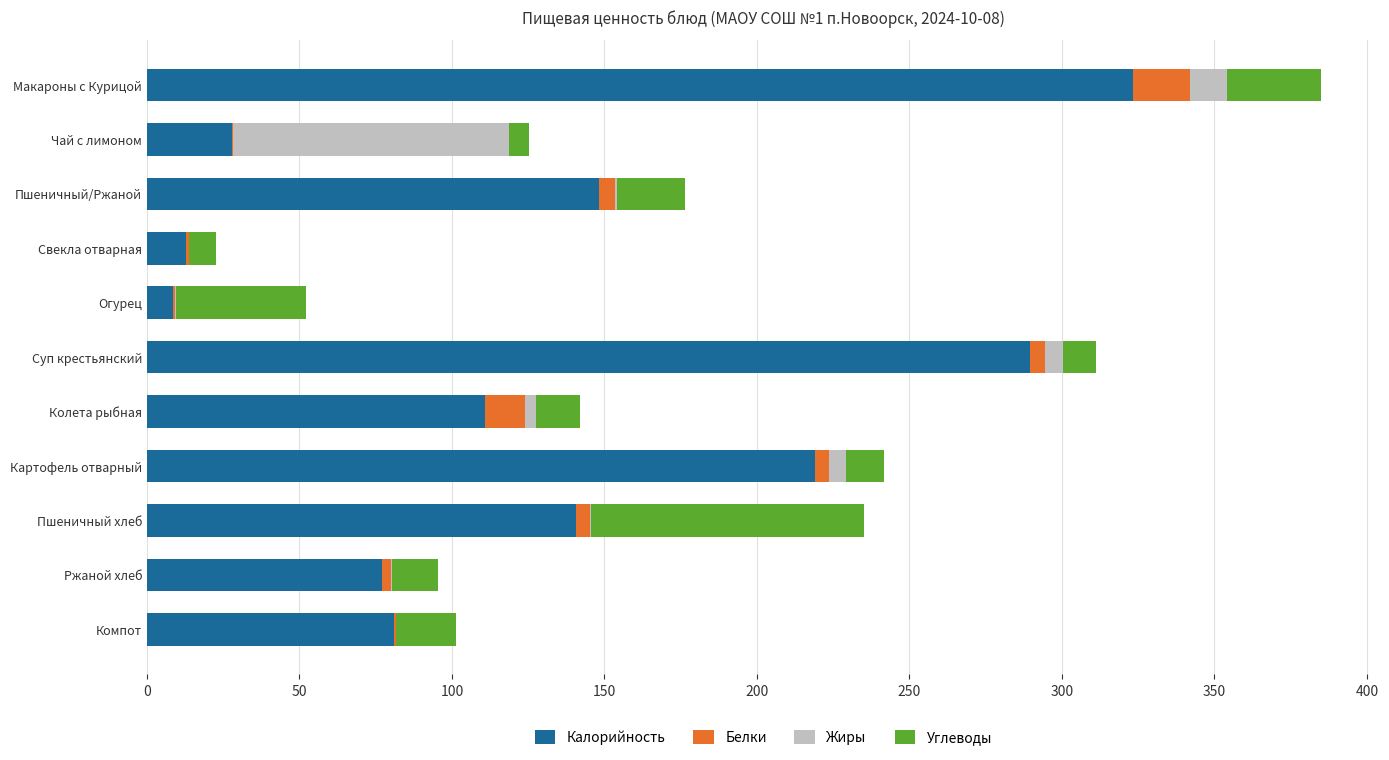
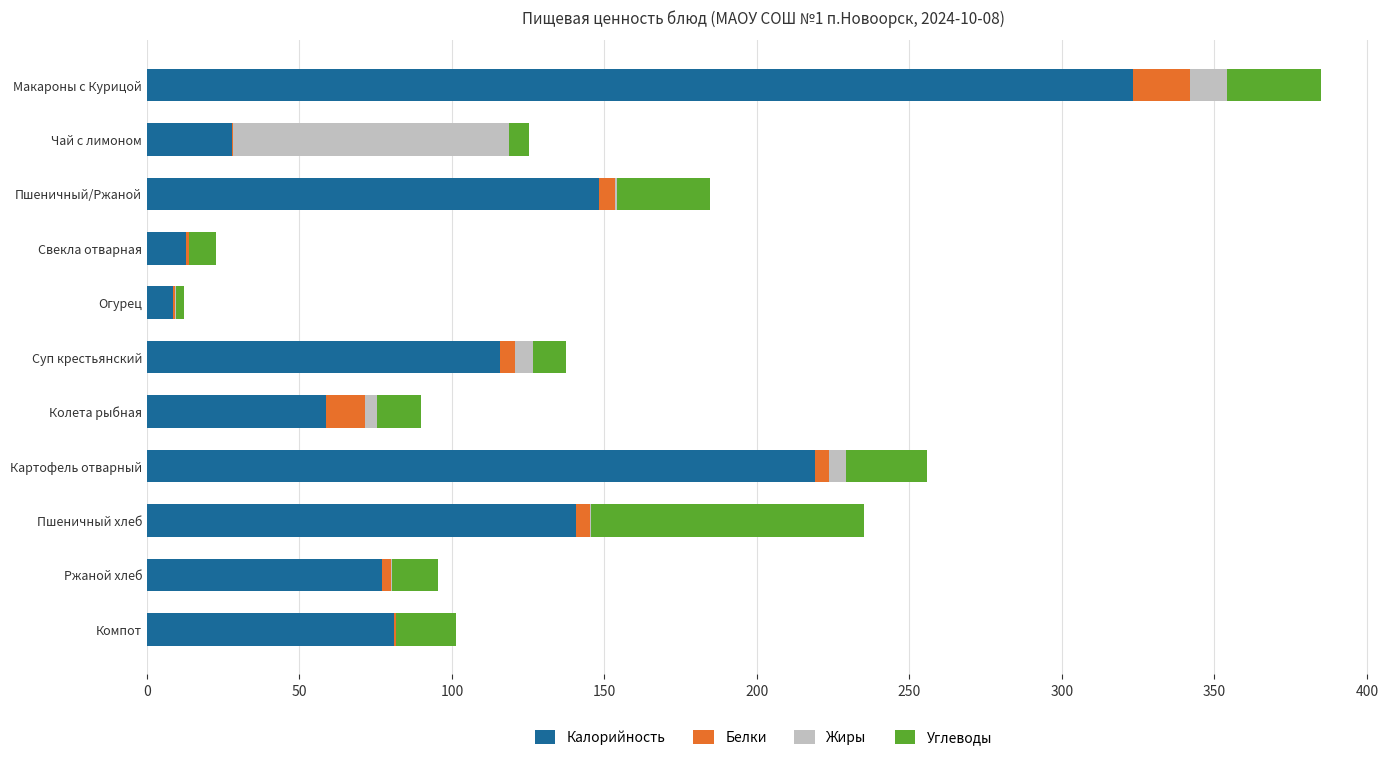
Углеводы, Пшеничный/Ржаной: 22 -> 31
Углеводы, Огурец: 43 -> 3
Калорийность, Суп крестьянский: 290 -> 116
Калорийность, Колета рыбная: 111 -> 59
Углеводы, Картофель отварный: 13 -> 27
